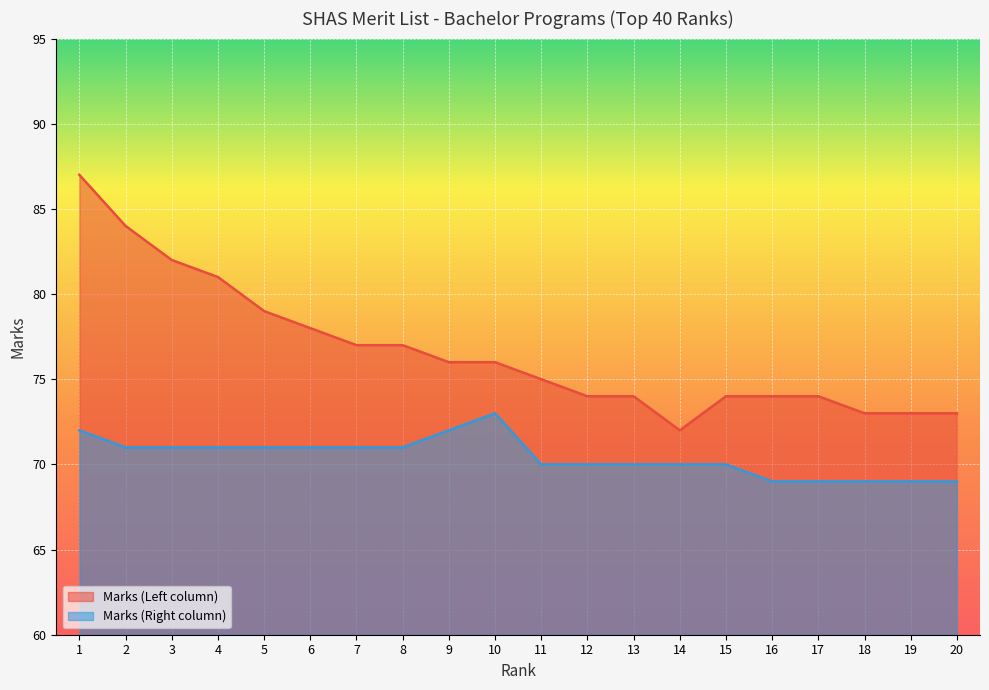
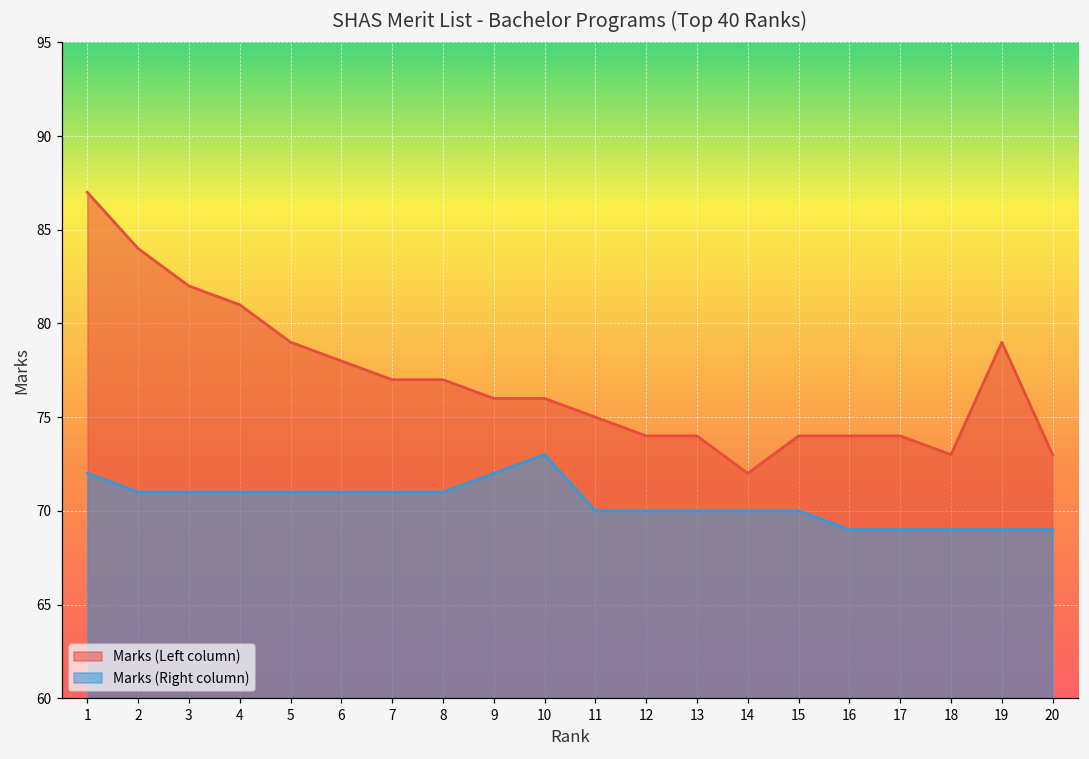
Marks (Left column), 19: 73 -> 79
